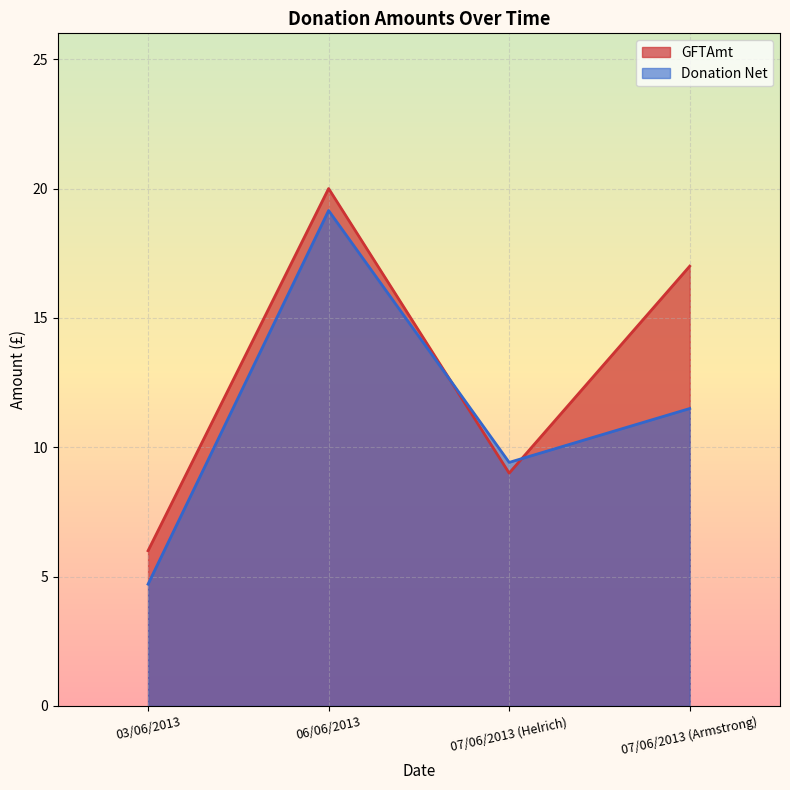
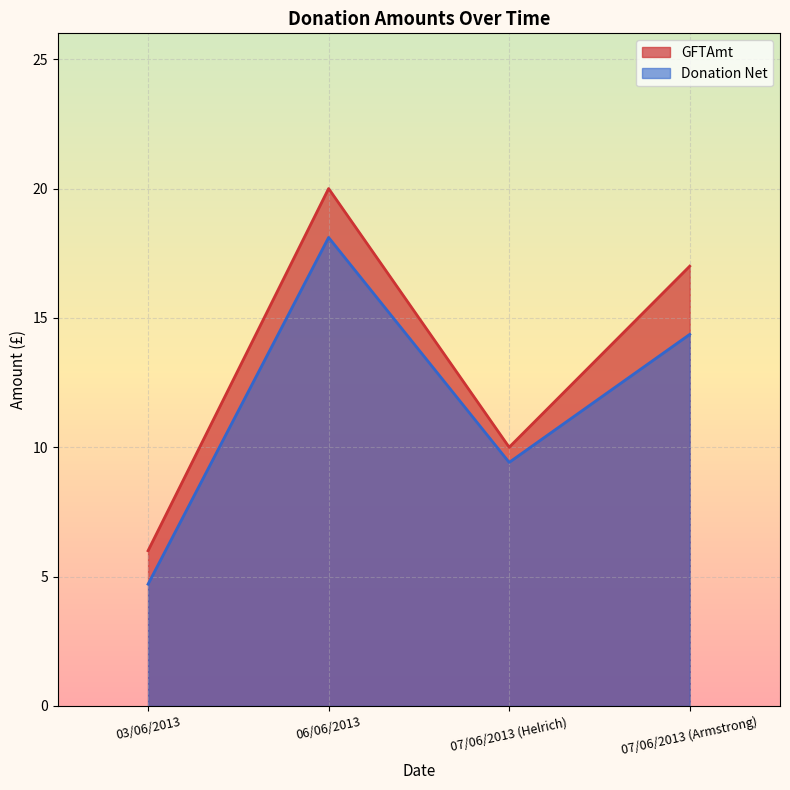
Donation Net, 06/06/2013: 19.2 -> 18.1
GFTAmt, 07/06/2013 (Helrich): 9 -> 10
Donation Net, 07/06/2013 (Armstrong): 11.5 -> 14.4
